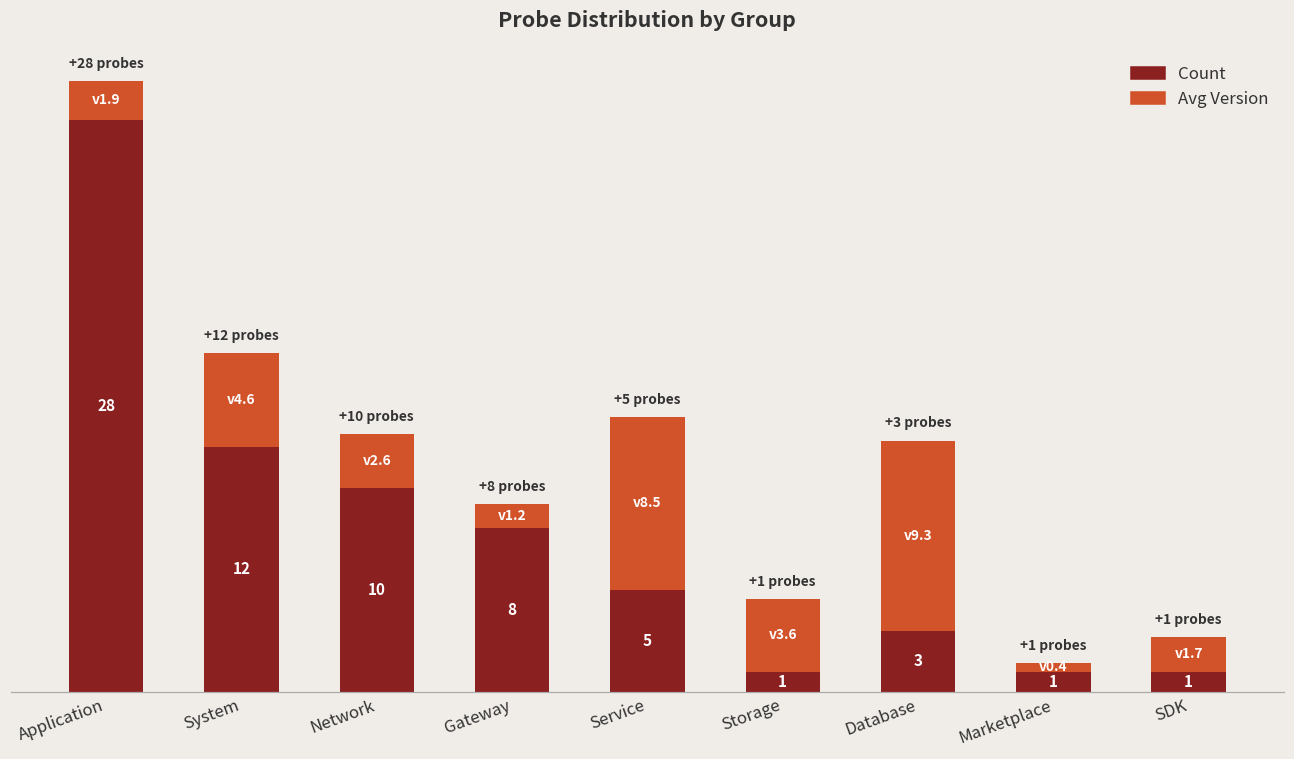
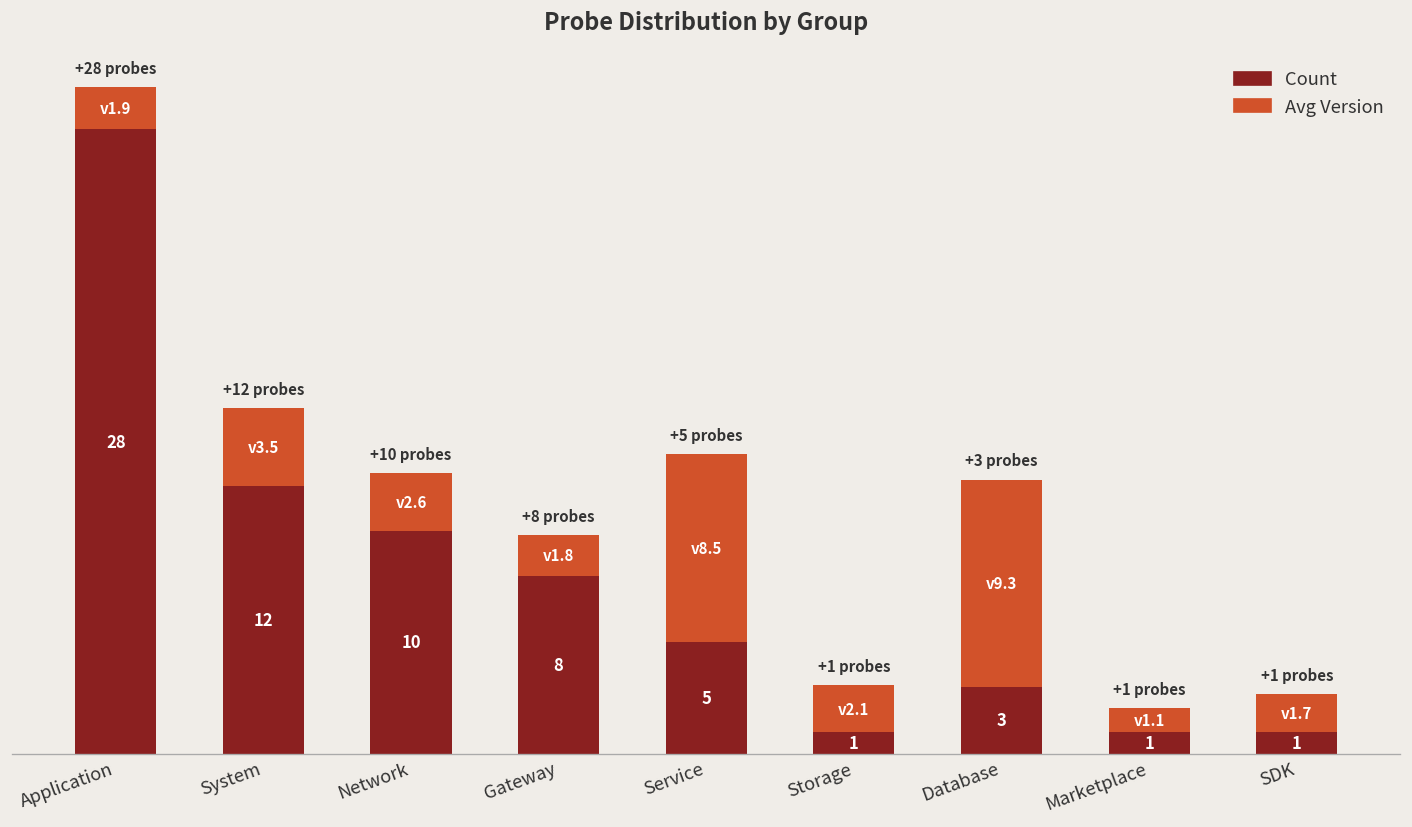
Avg Version, System: 4.6 -> 3.5
Avg Version, Gateway: 1.2 -> 1.8
Avg Version, Storage: 3.6 -> 2.1
Avg Version, Marketplace: 0.4 -> 1.1
